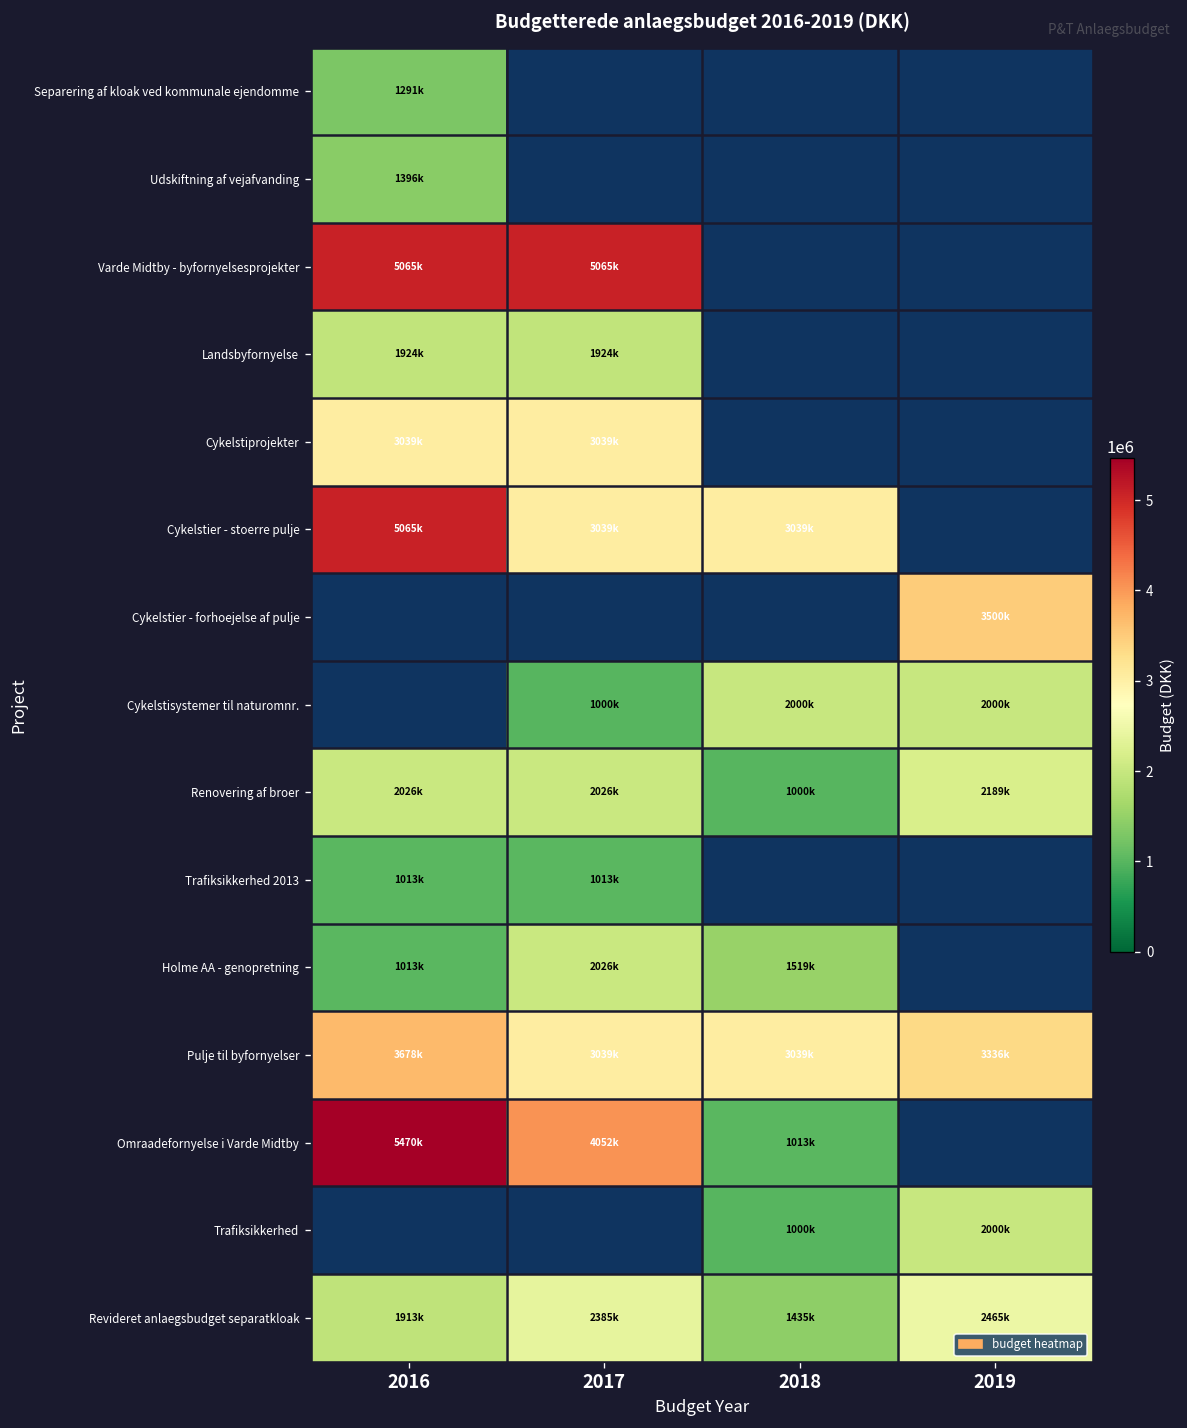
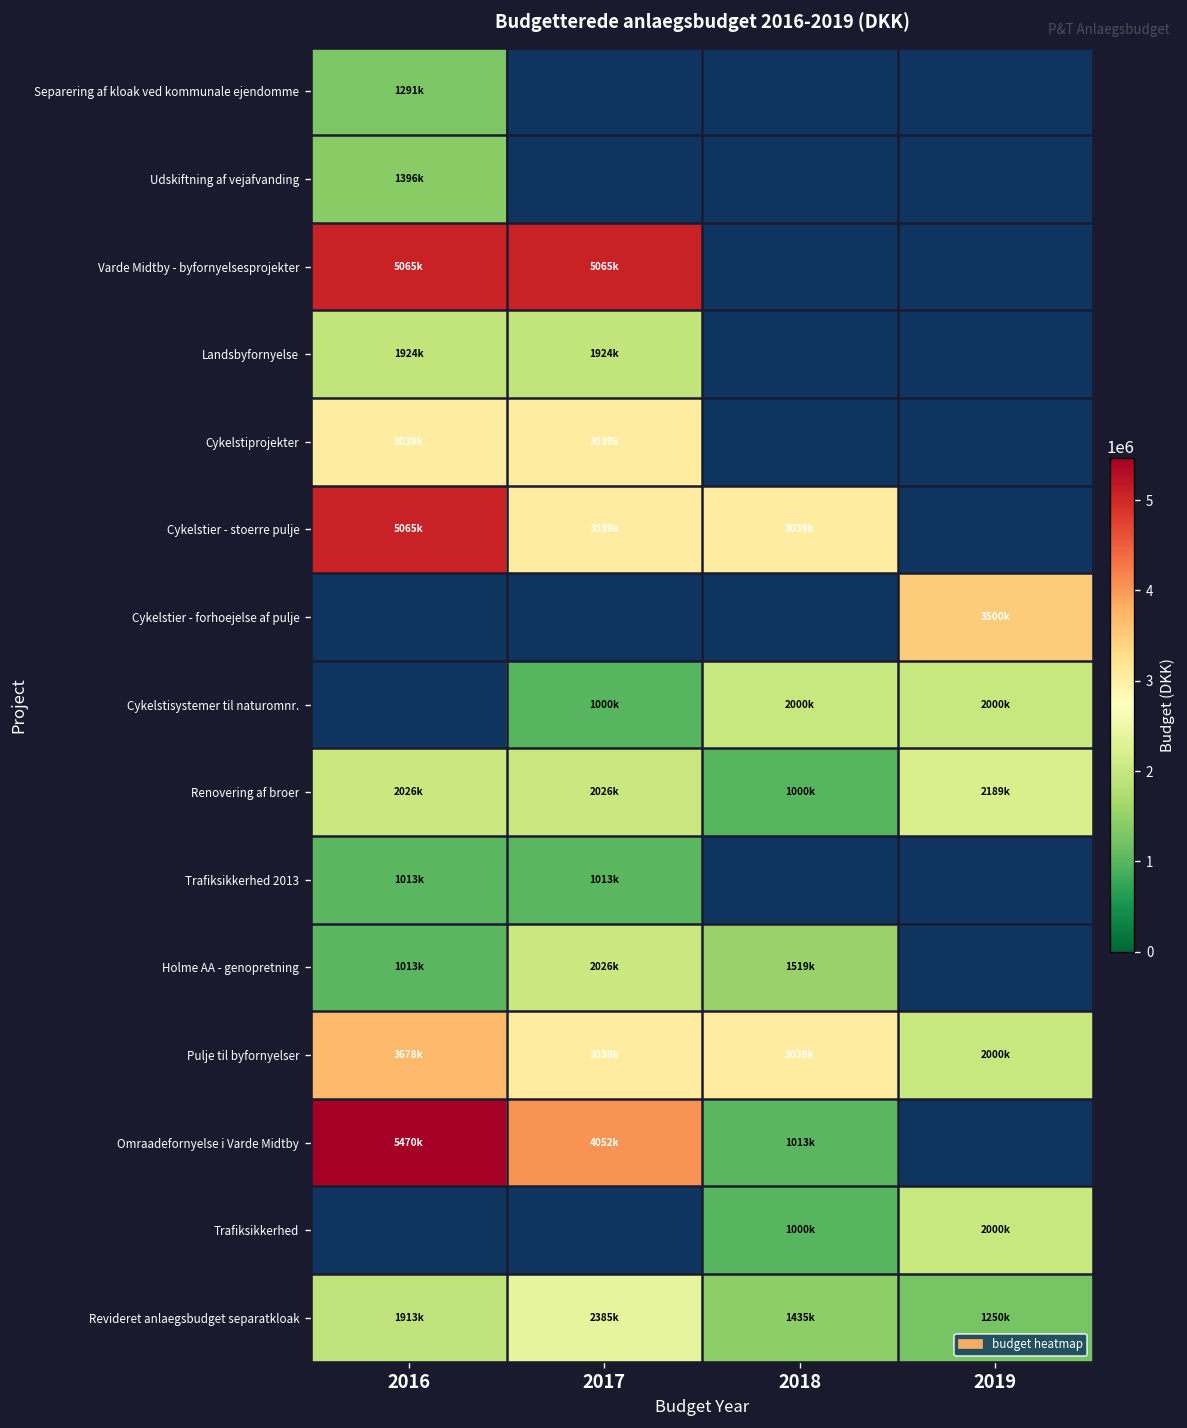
Pulje til byfornyelser, 2019: 3336k -> 2000k
Revideret anlaegsbudget separatkloak, 2019: 2465k -> 1250k
